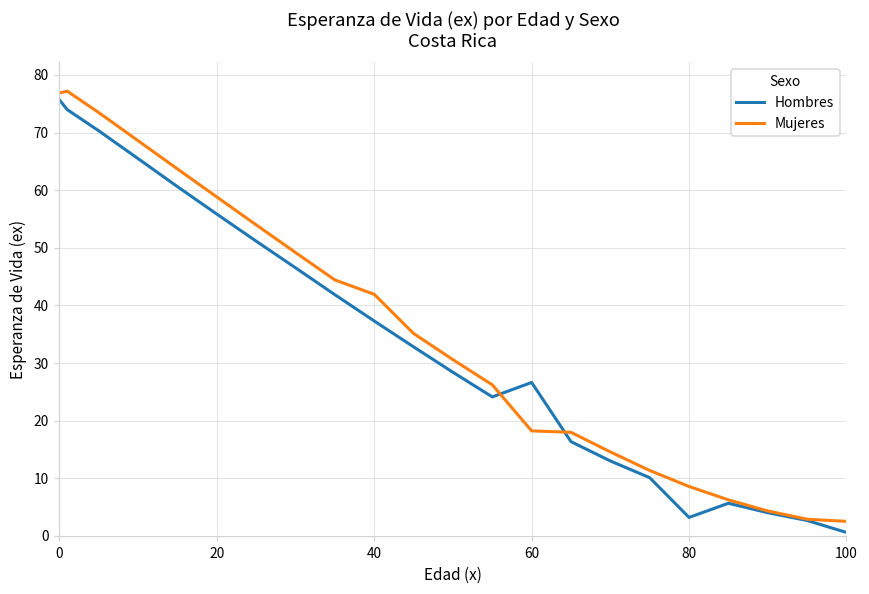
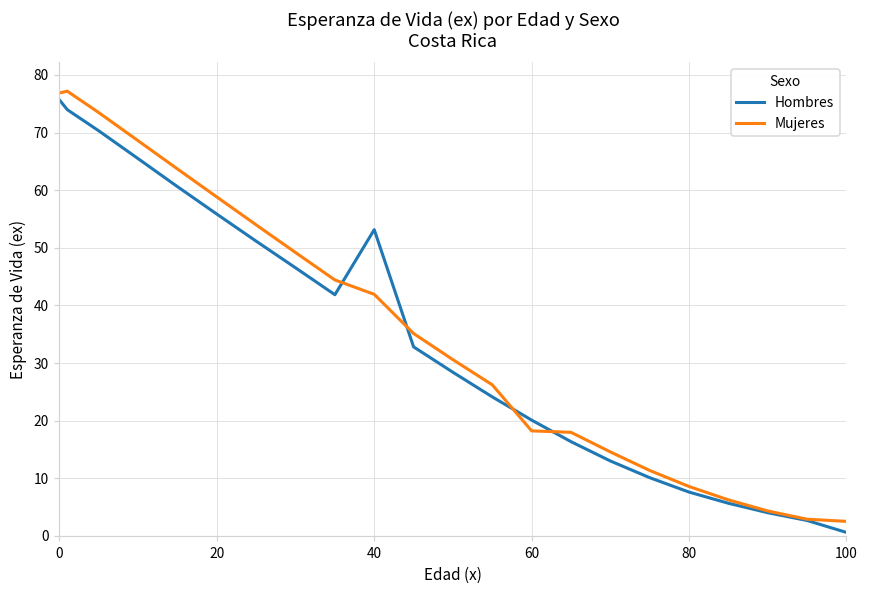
Hombres, 40: 37 -> 53
Hombres, 60: 27 -> 20
Hombres, 80: 3 -> 8
